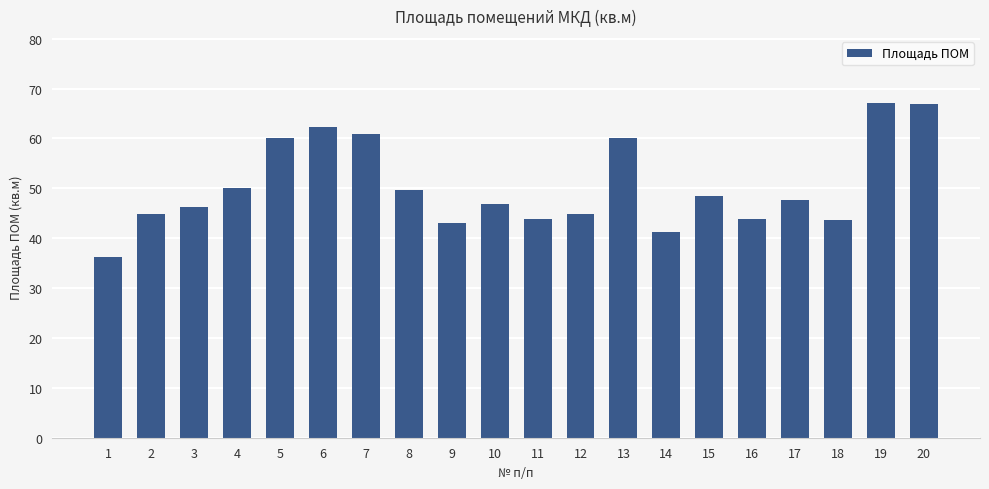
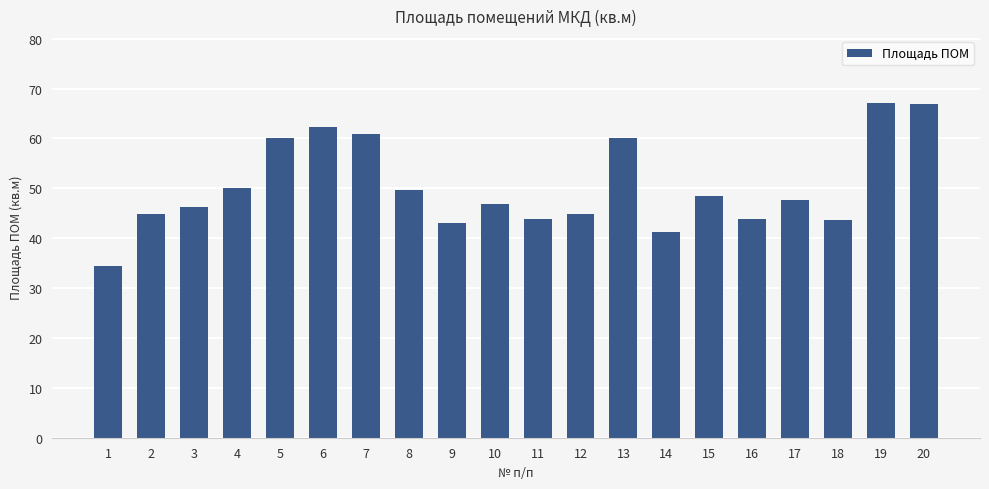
1: 36 -> 35
